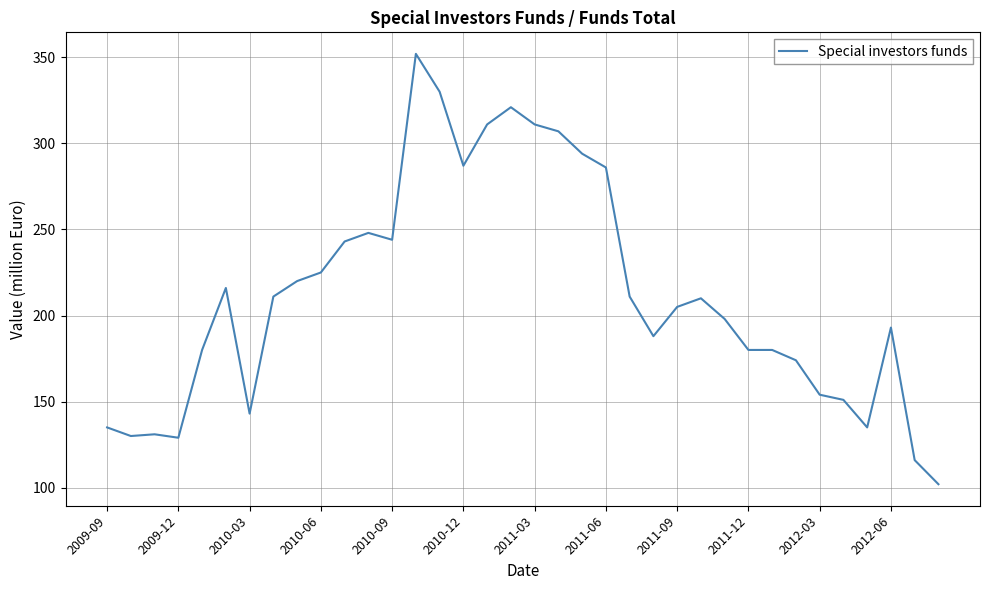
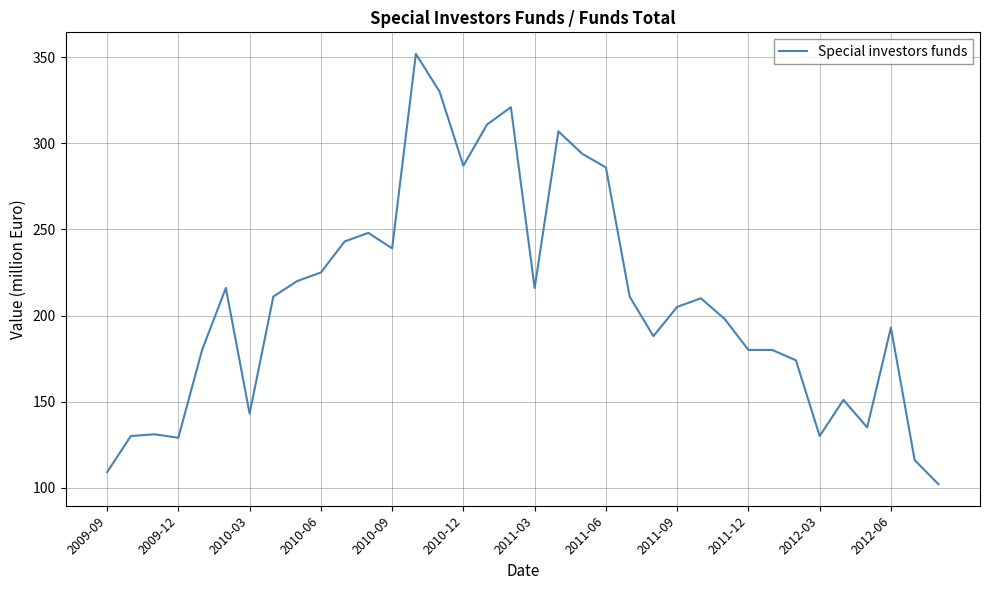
2009-09: 135 -> 109
2010-09: 244 -> 239
2011-03: 311 -> 216
2012-03: 154 -> 130
